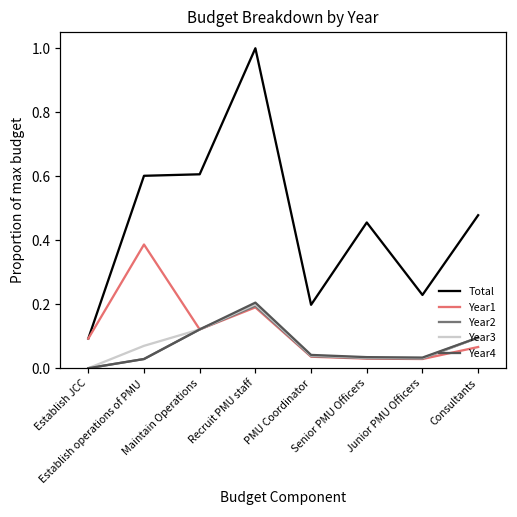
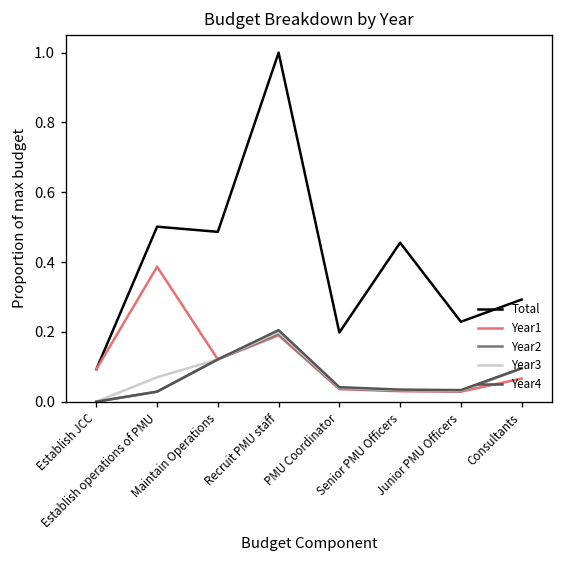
Total, Establish operations of PMU: 0.60 -> 0.50
Total, Maintain Operations: 0.61 -> 0.49
Total, Consultants: 0.48 -> 0.29
